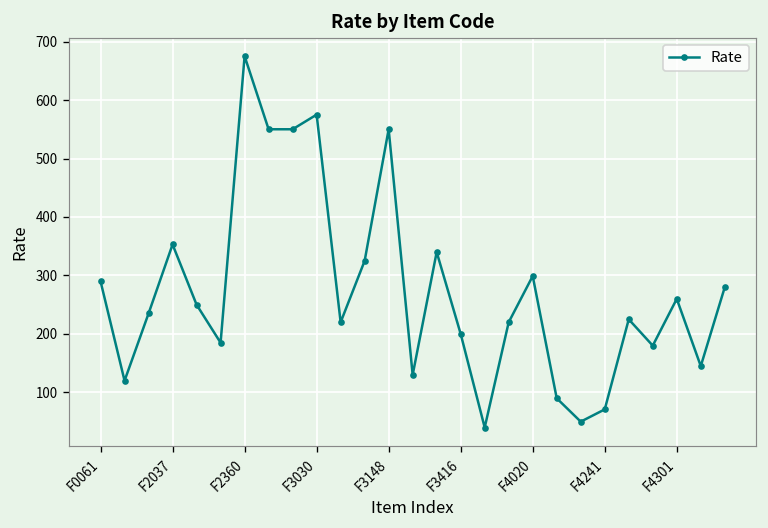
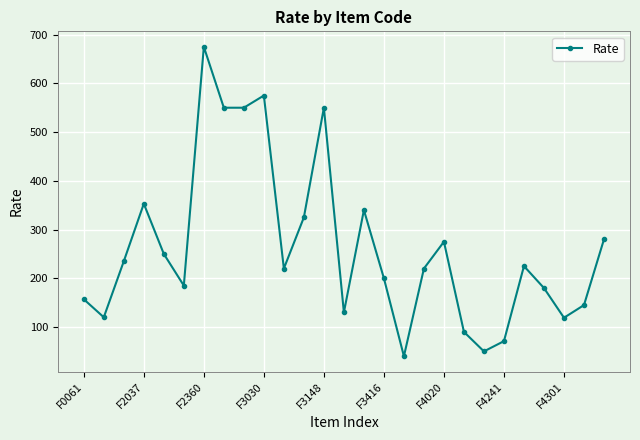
F0061: 290 -> 160
F4020: 300 -> 280
F4301: 260 -> 120
